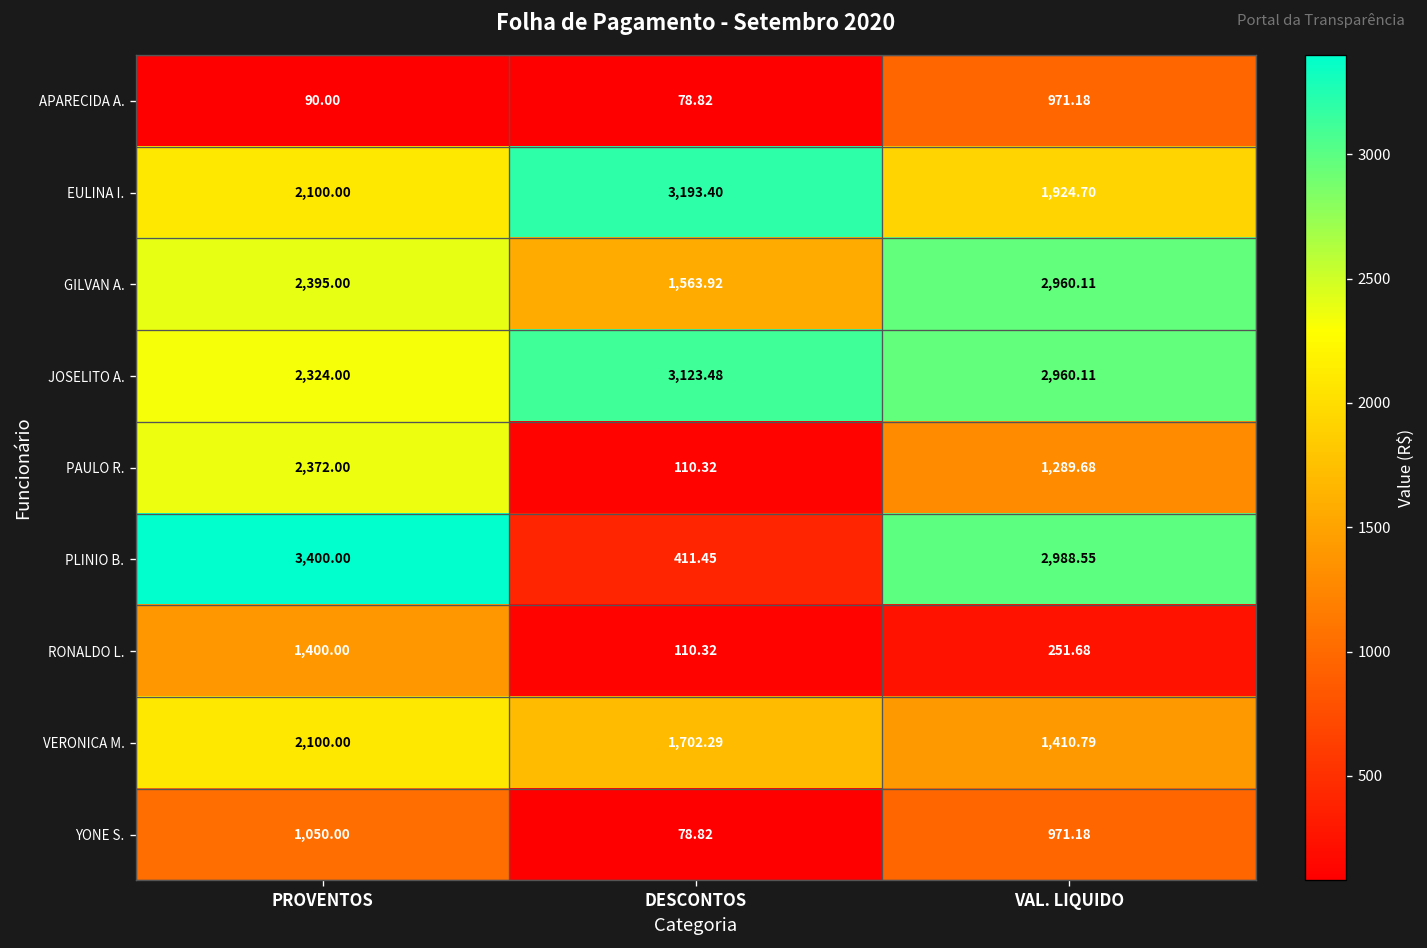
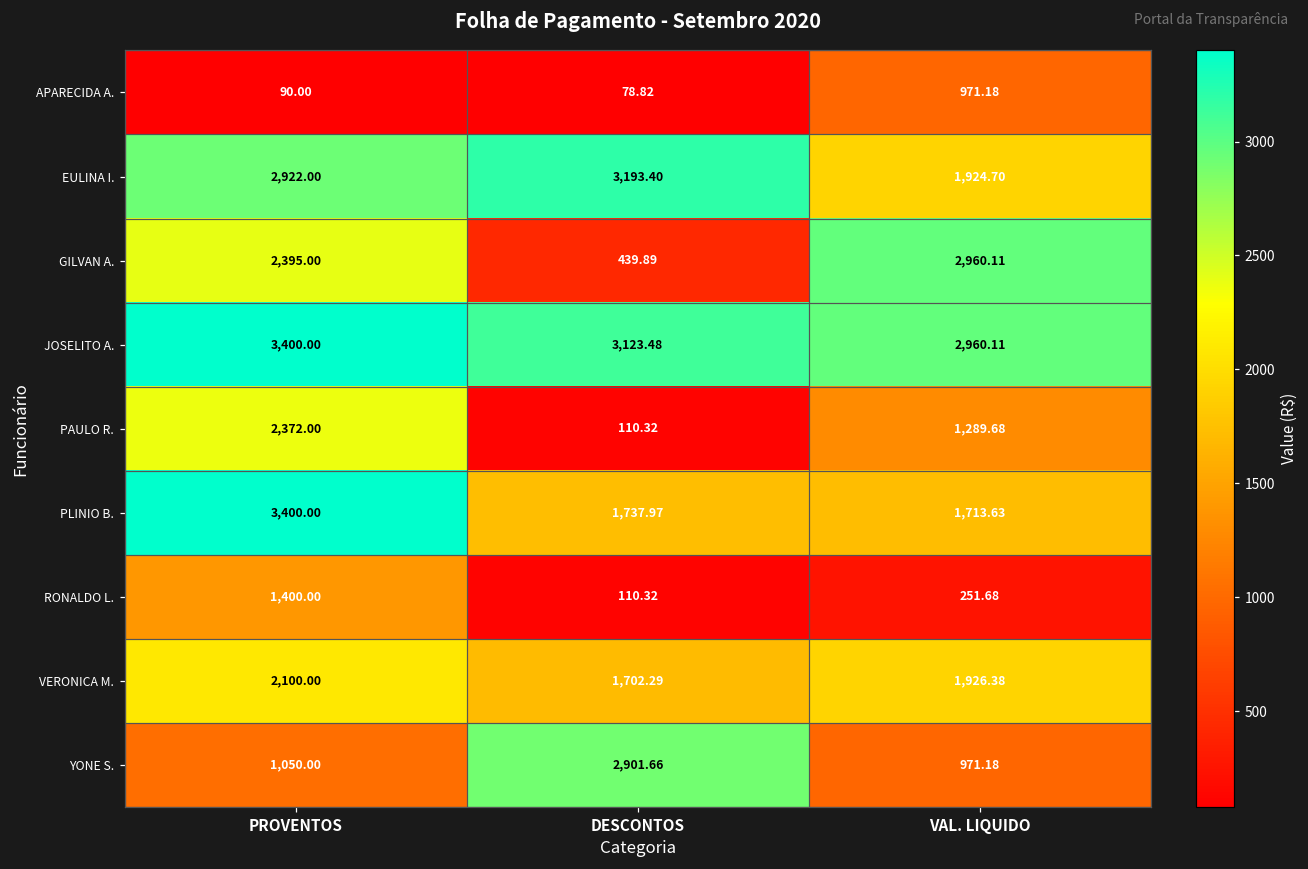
EULINA I., PROVENTOS: 2,100.00 -> 2,922.00
GILVAN A., DESCONTOS: 1,563.92 -> 439.89
JOSELITO A., PROVENTOS: 2,324.00 -> 3,400.00
PLINIO B., DESCONTOS: 411.45 -> 1,737.97
PLINIO B., VAL. LIQUIDO: 2,988.55 -> 1,713.63
VERONICA M., VAL. LIQUIDO: 1,410.79 -> 1,926.38
YONE S., DESCONTOS: 78.82 -> 2,901.66
